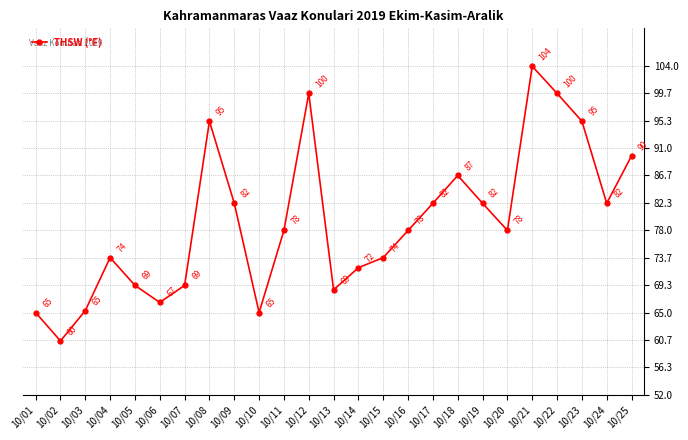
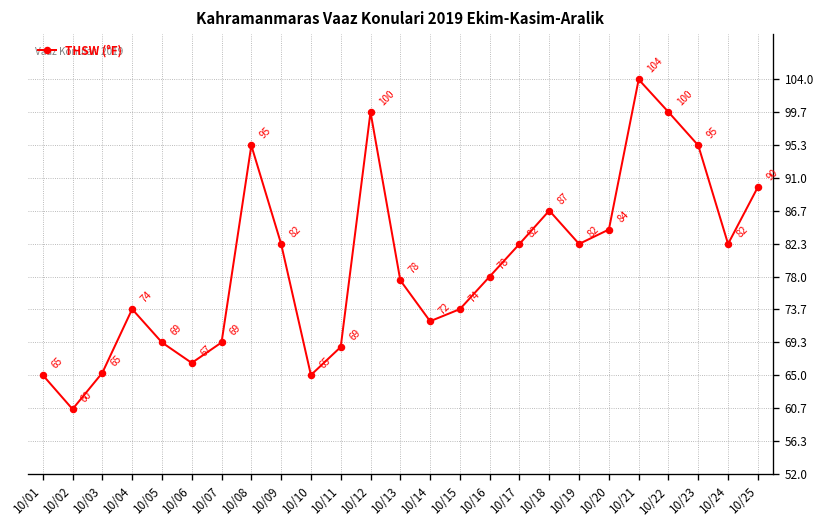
10/11: 78 -> 69
10/13: 69 -> 78
10/20: 78 -> 84
